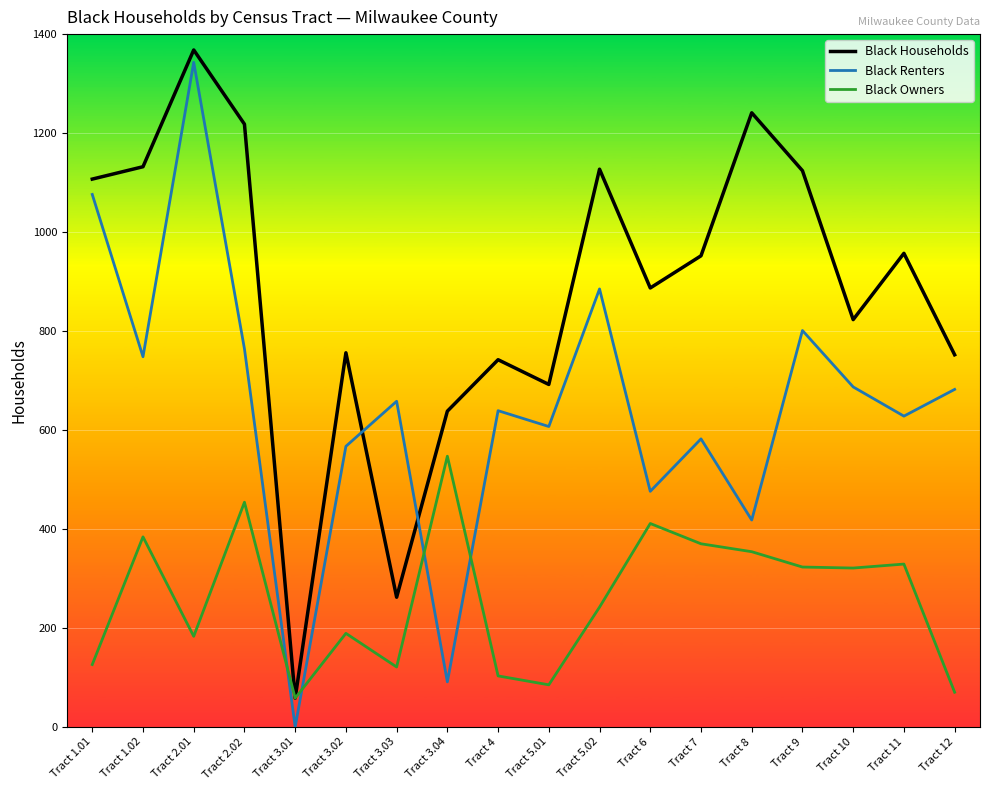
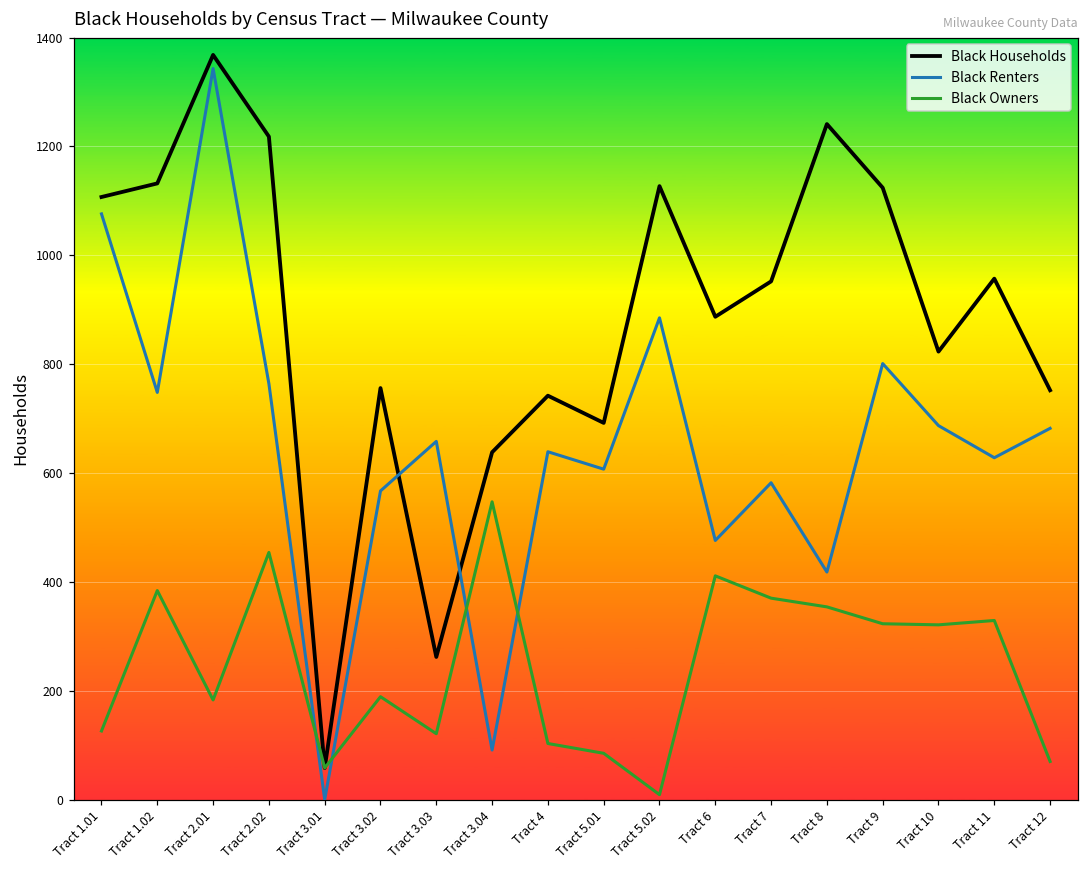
Black Owners, Tract 5.02: 240 -> 10
